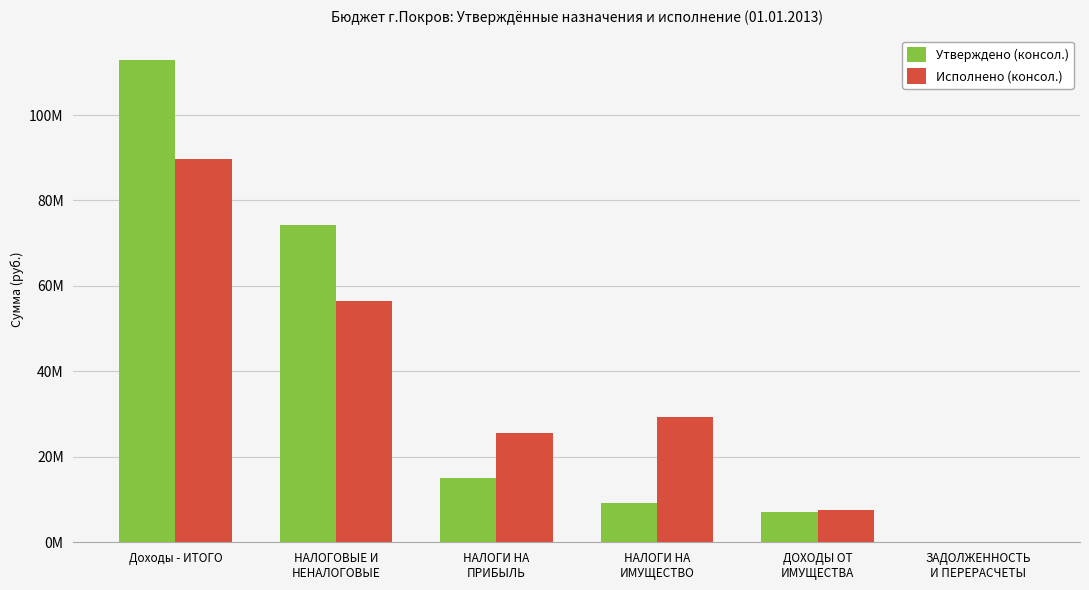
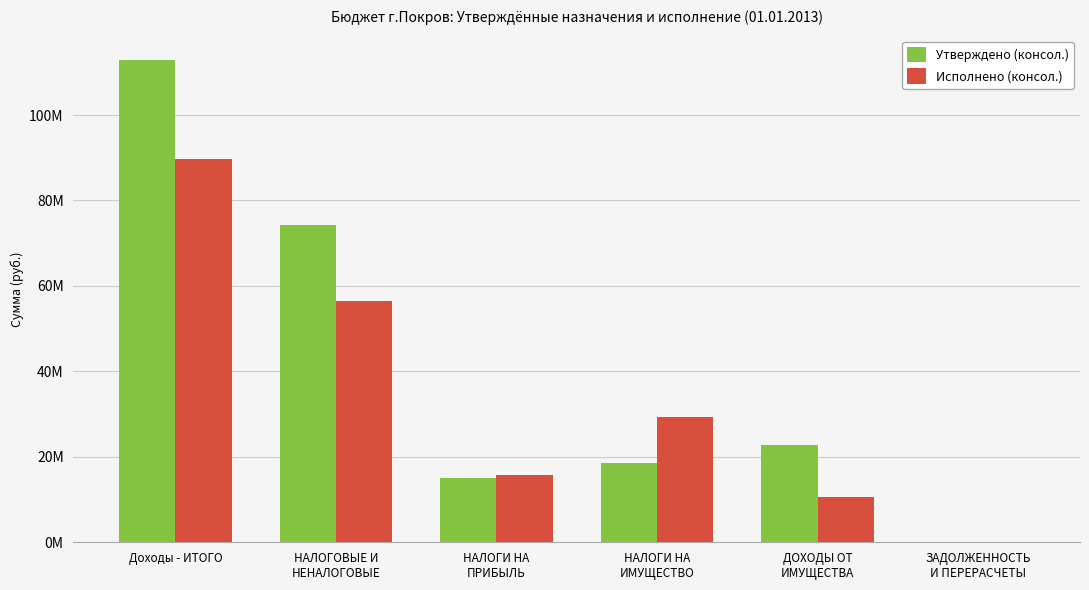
Исполнено (консол.), НАЛОГИ НА ПРИБЫЛЬ: 26000000 -> 16000000
Утверждено (консол.), НАЛОГИ НА ИМУЩЕСТВО: 9000000 -> 18000000
Утверждено (консол.), ДОХОДЫ ОТ ИМУЩЕСТВА: 7000000 -> 23000000
Исполнено (консол.), ДОХОДЫ ОТ ИМУЩЕСТВА: 7000000 -> 11000000
